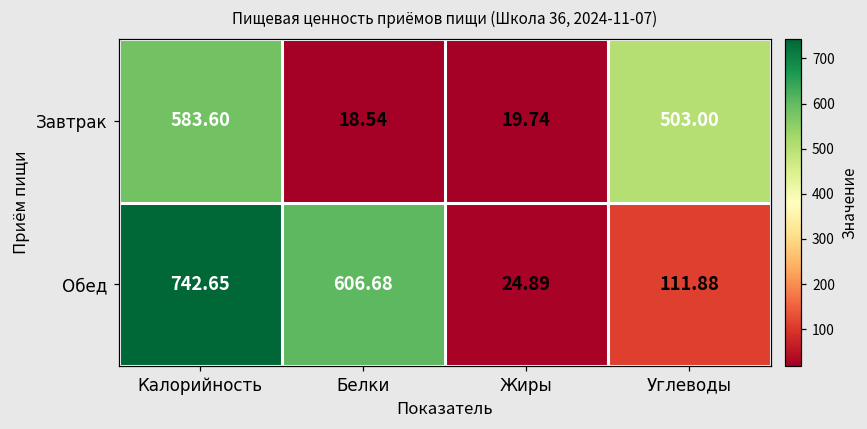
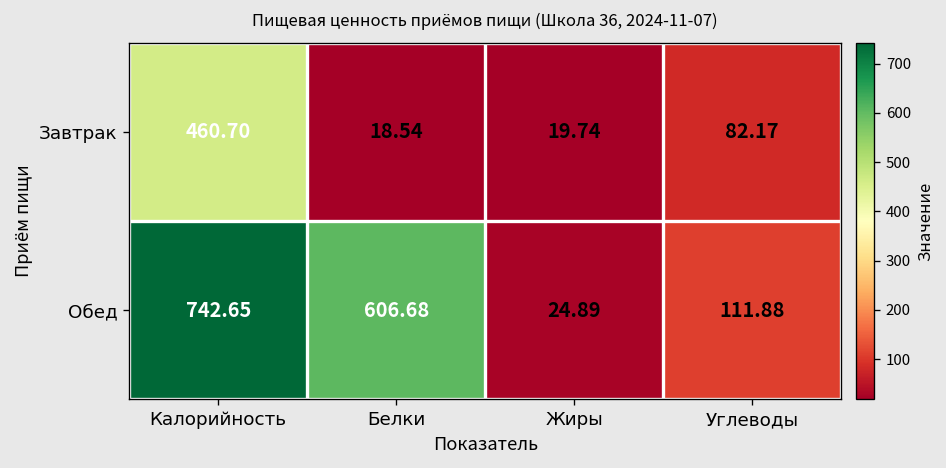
Завтрак, Калорийность: 583.60 -> 460.70
Завтрак, Углеводы: 503.00 -> 82.17
